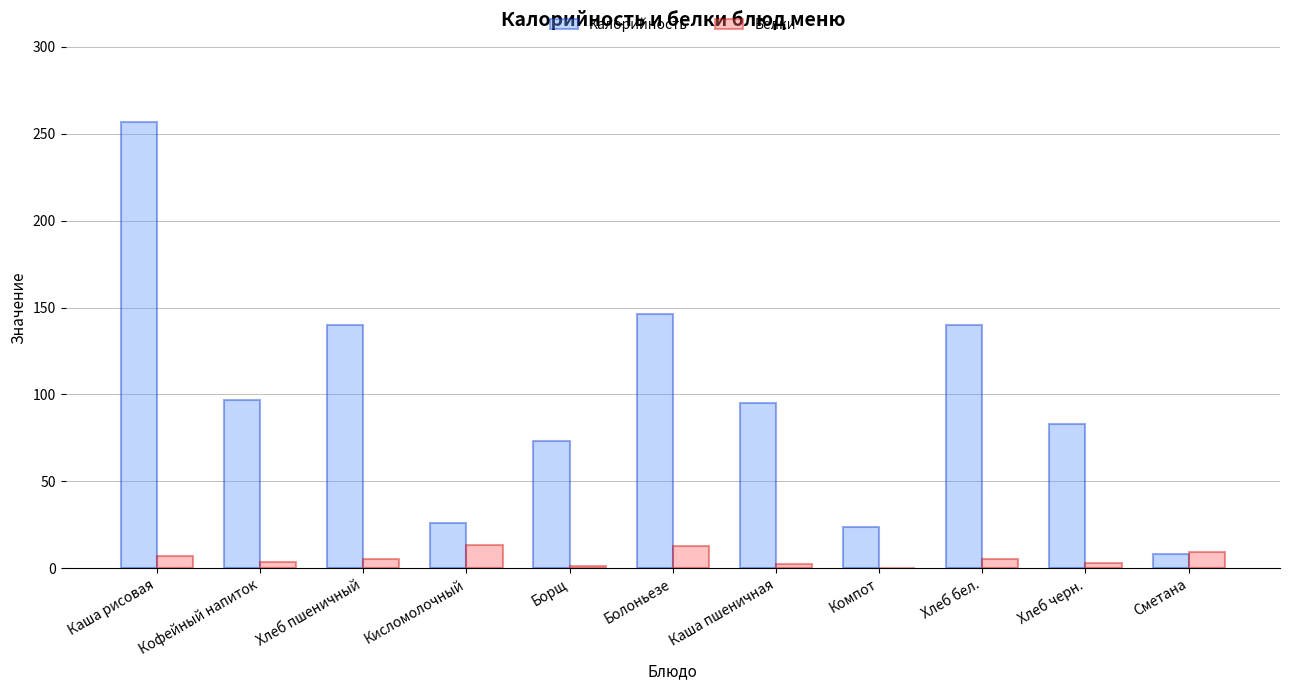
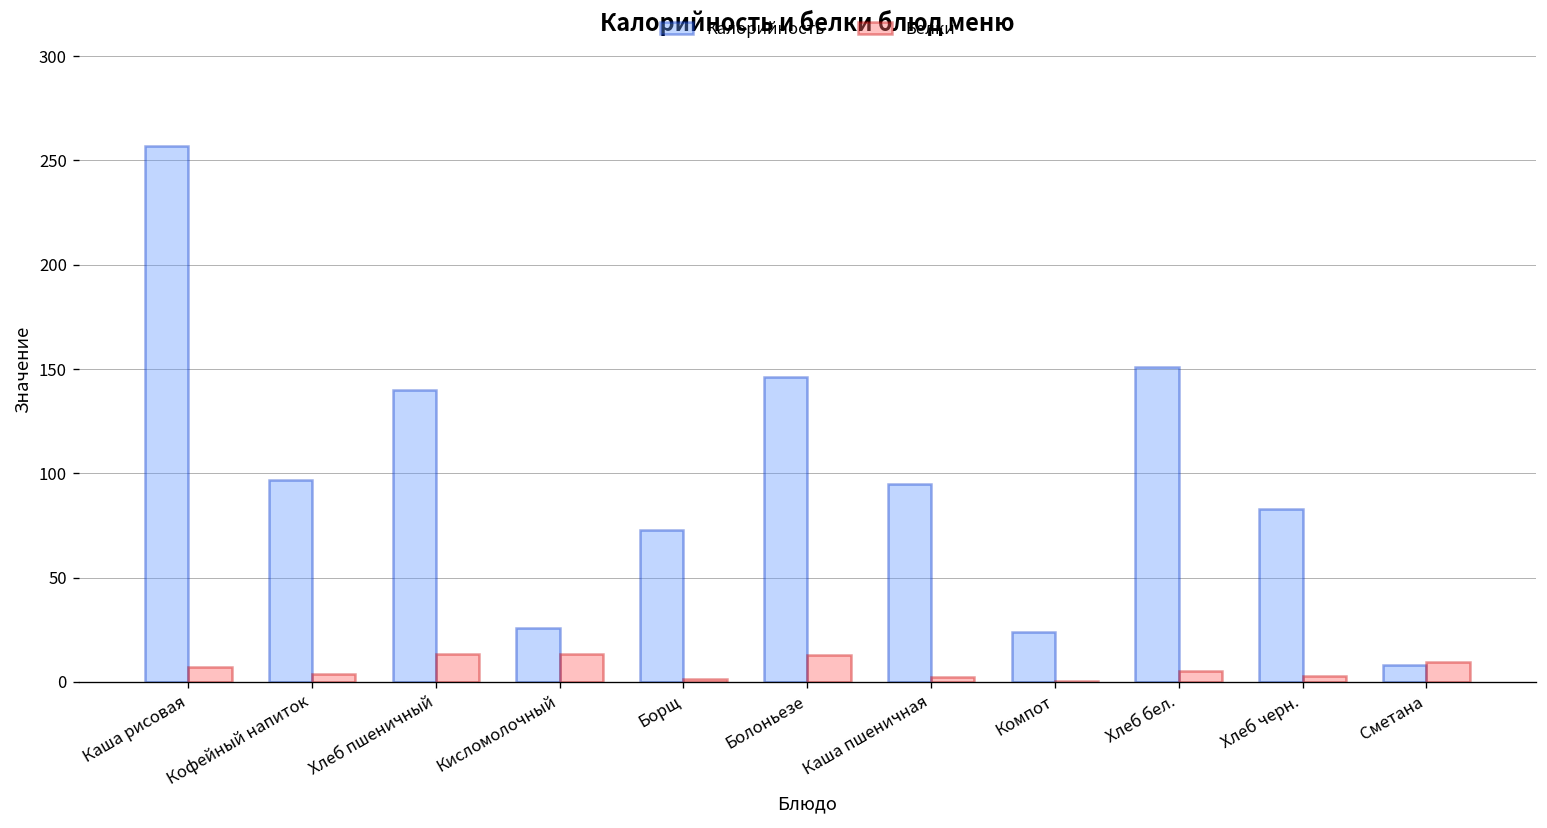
Белки, Хлеб пшеничный: 5 -> 13
Калорийность, Хлеб бел.: 140 -> 151
